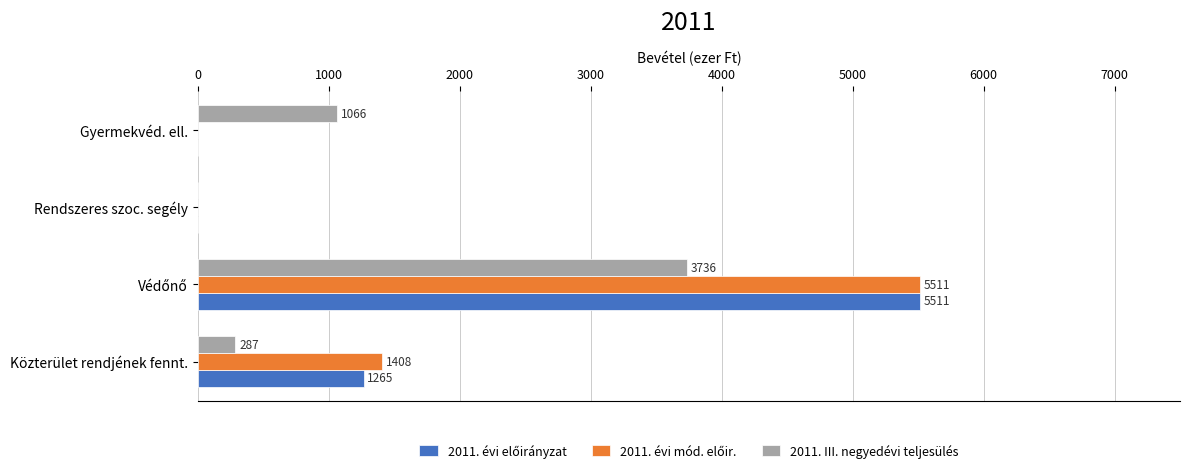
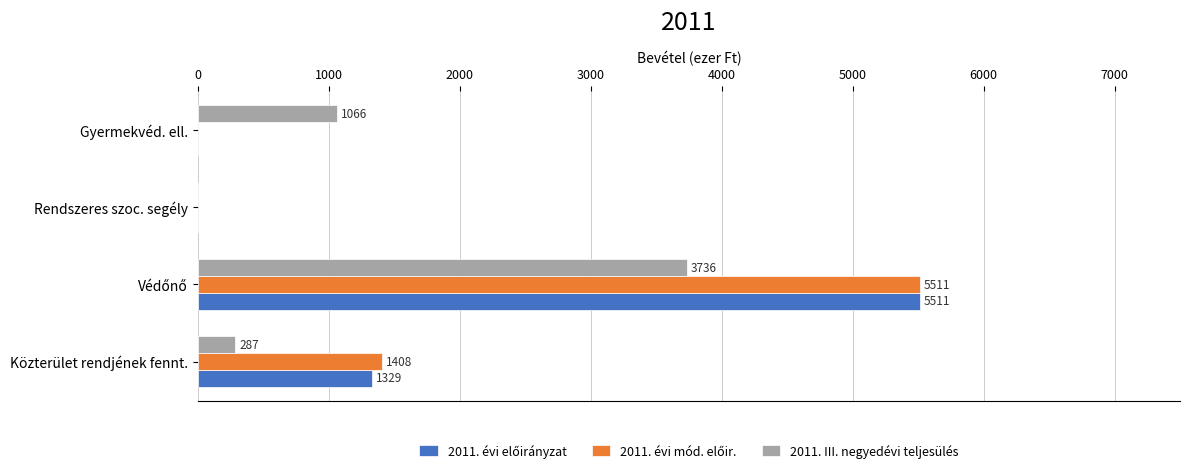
2011. évi előirányzat, Közterület rendjének fennt.: 1265 -> 1329
